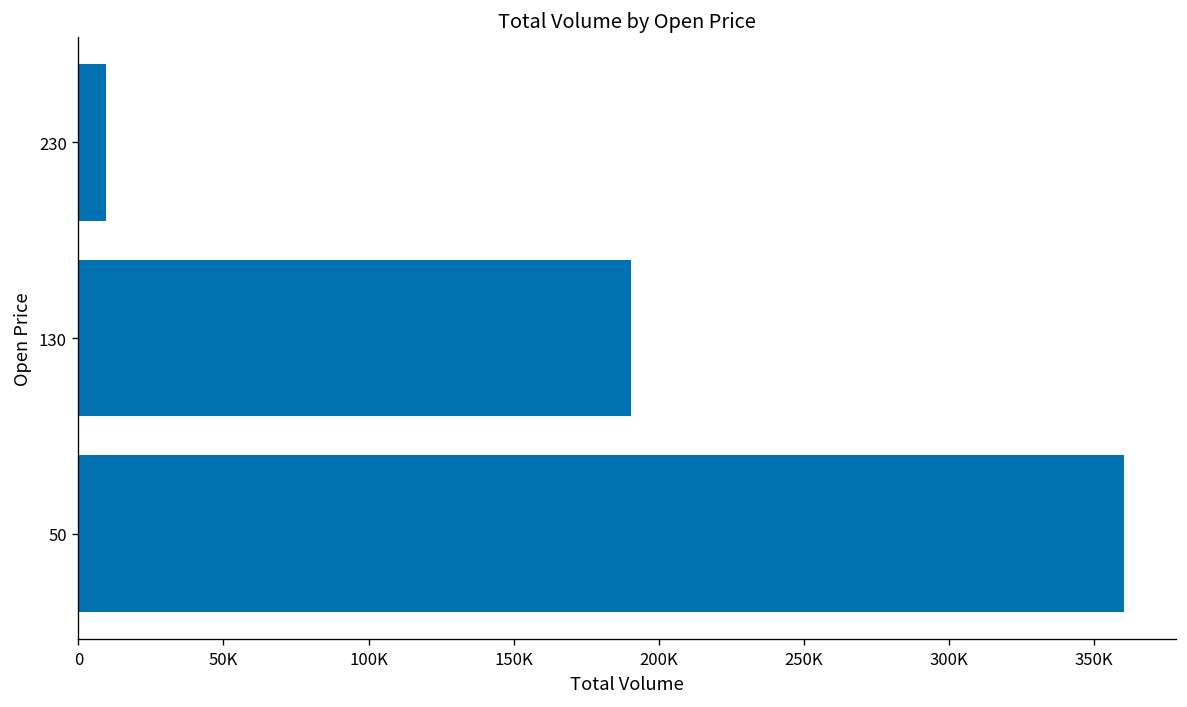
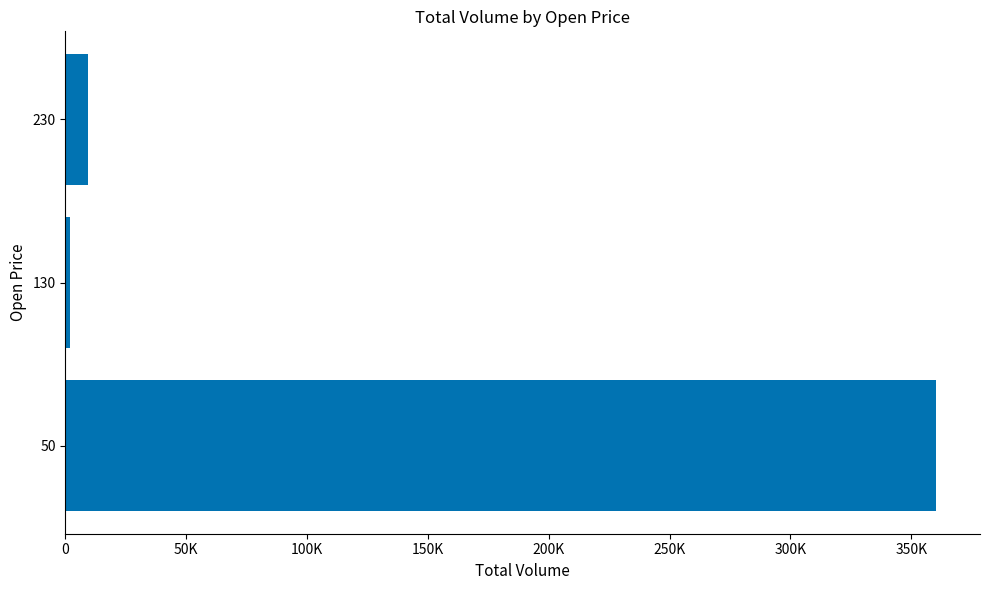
130: 191000 -> 2000
